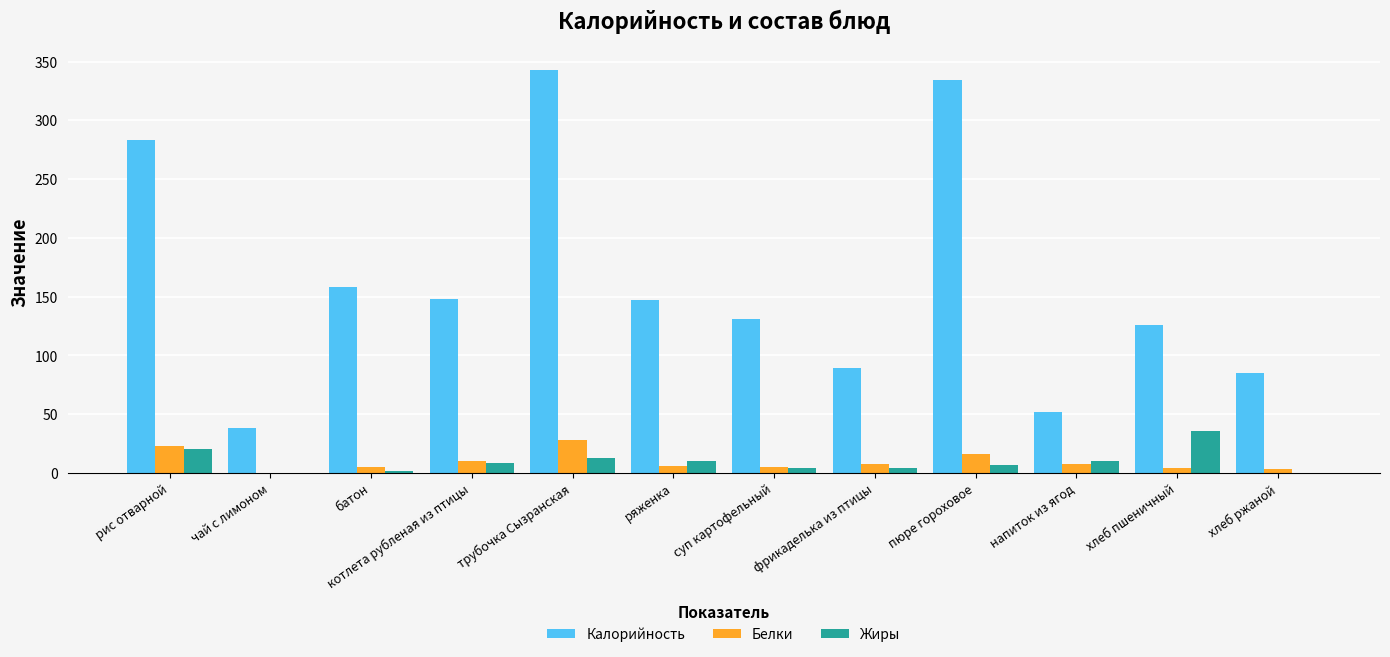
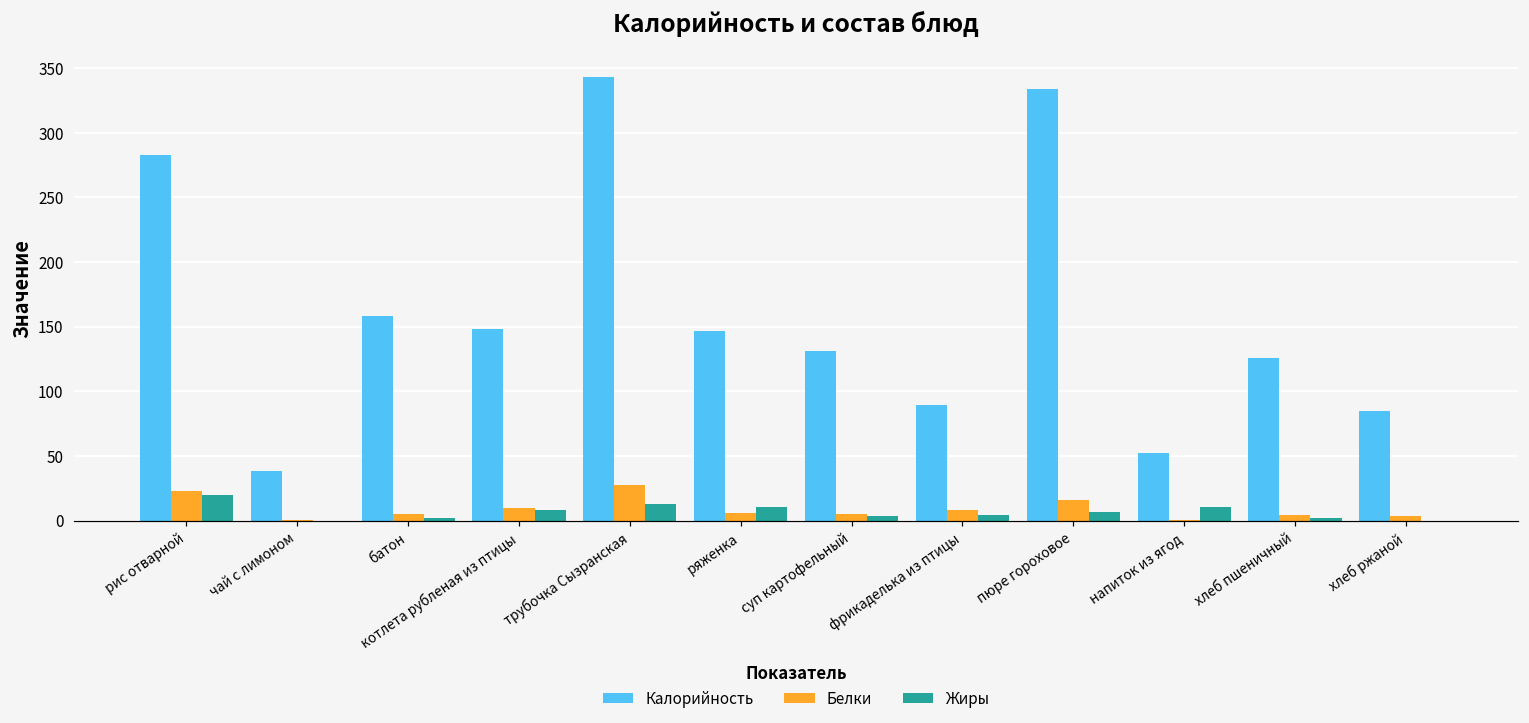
Белки, напиток из ягод: 7 -> 0
Жиры, хлеб пшеничный: 36 -> 2
